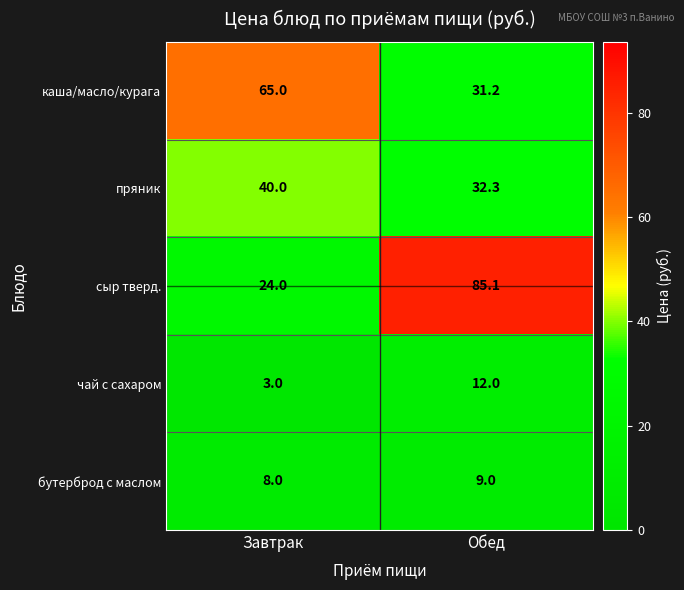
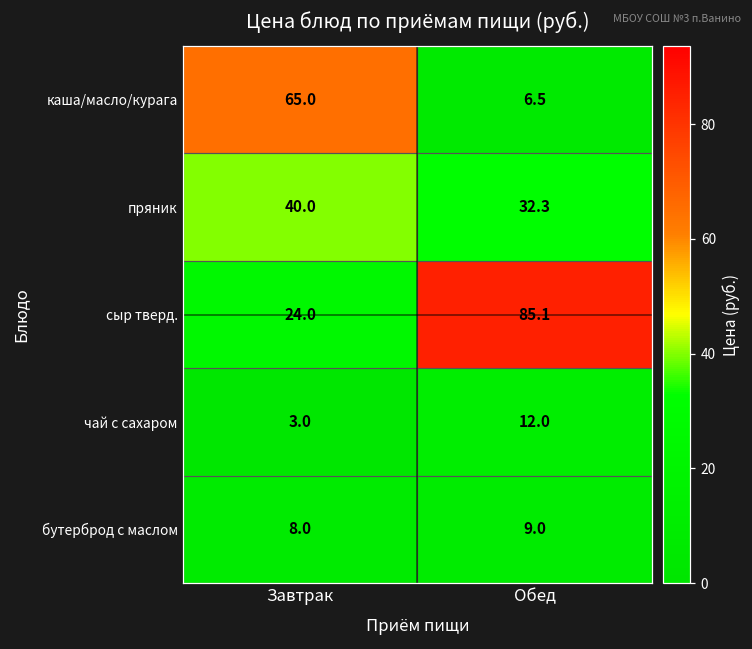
каша/масло/курага, Обед: 31.2 -> 6.5
